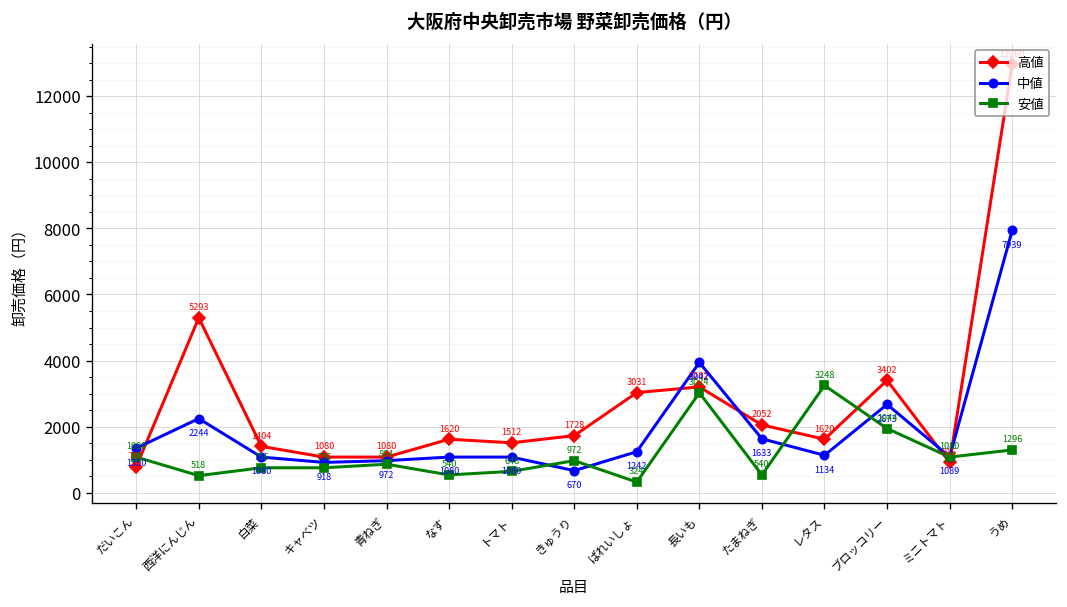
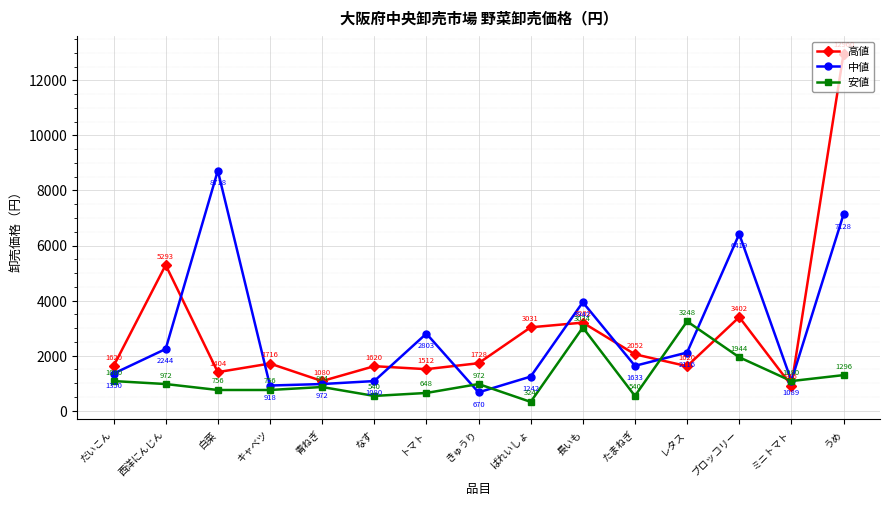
高値, だいこん: 787 -> 1620
安値, 西洋にんじん: 518 -> 972
中値, 白菜: 1080 -> 8718
高値, キャベツ: 1080 -> 1716
中値, トマト: 1080 -> 2803
中値, レタス: 1134 -> 2116
中値, ブロッコリー: 2673 -> 6419
中値, うめ: 7939 -> 7128
